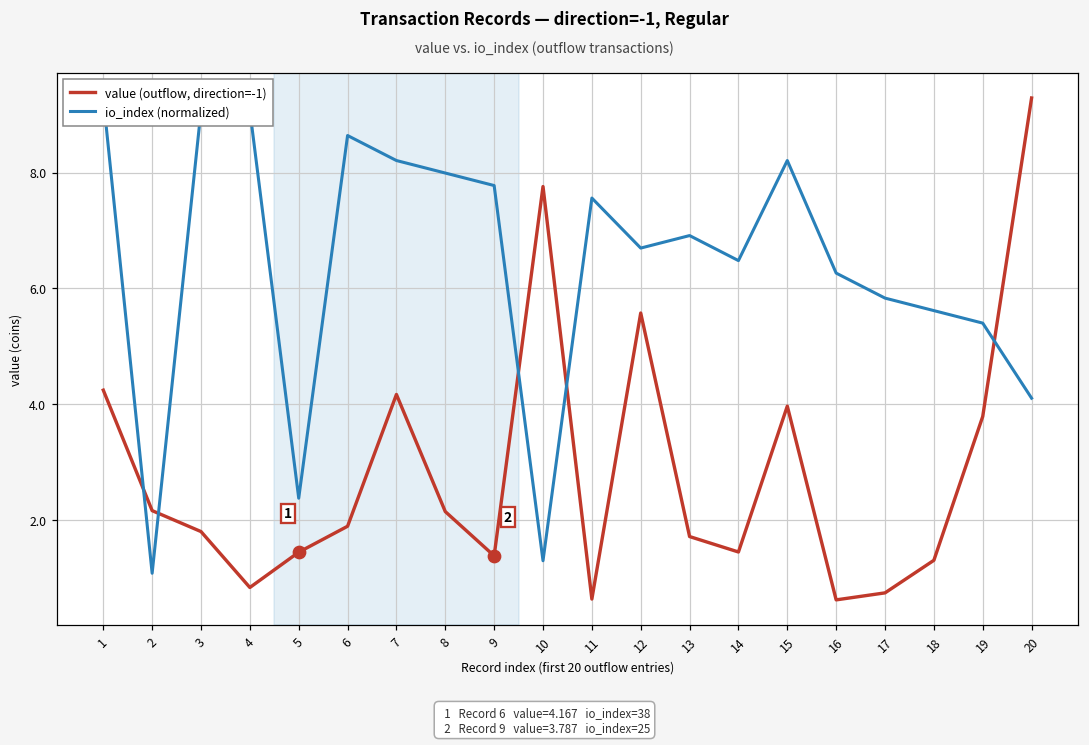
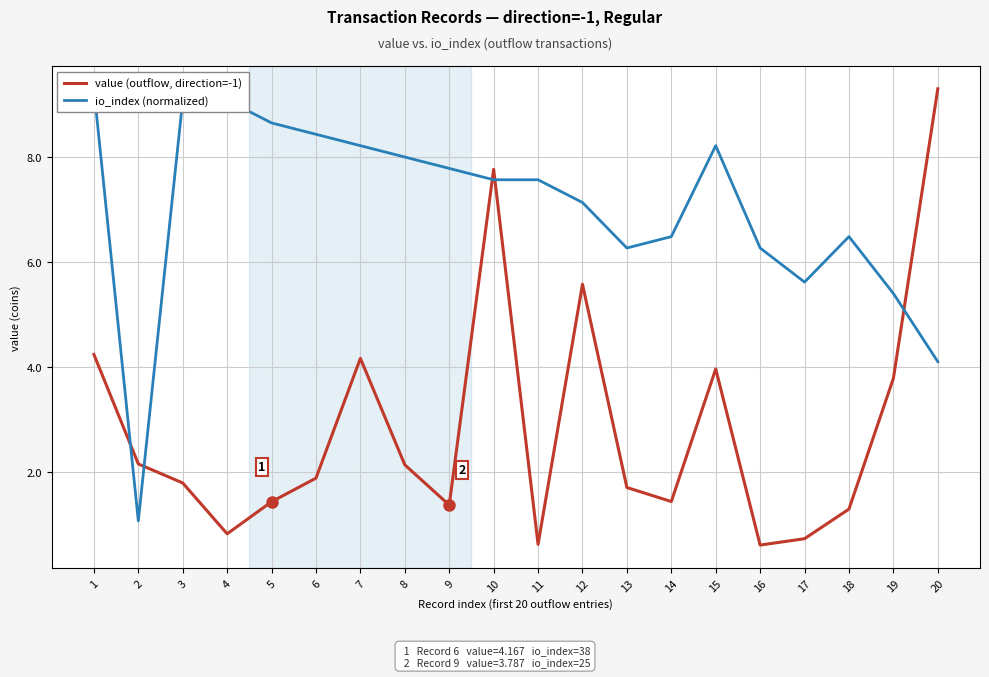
io_index (normalized), 5: 2.4 -> 8.6
io_index (normalized), 6: 8.6 -> 8.4
io_index (normalized), 10: 1.3 -> 7.6
io_index (normalized), 12: 6.7 -> 7.1
io_index (normalized), 13: 6.9 -> 6.3
io_index (normalized), 17: 5.8 -> 5.6
io_index (normalized), 18: 5.6 -> 6.5
